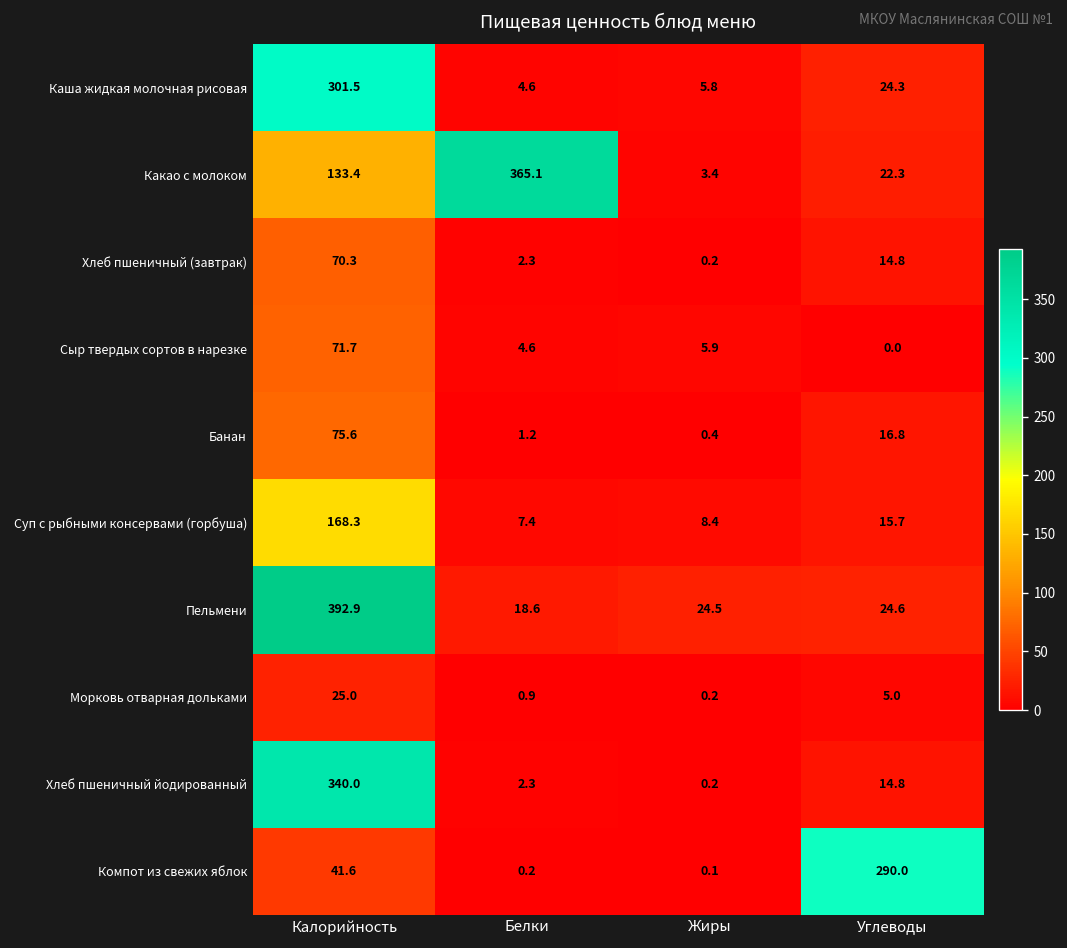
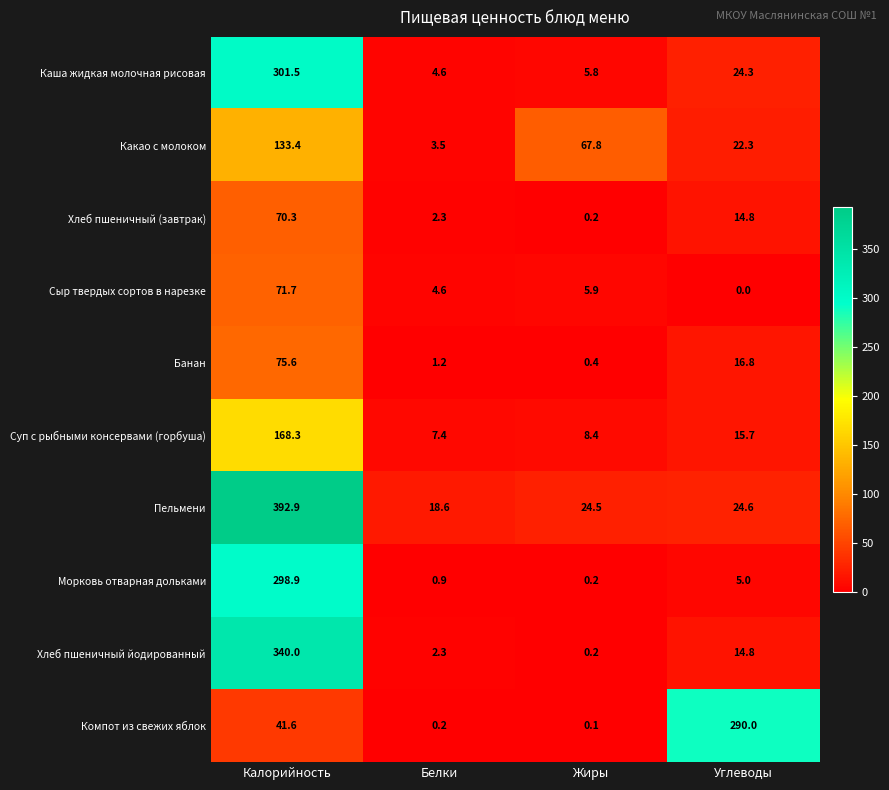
Какао с молоком, Белки: 365.1 -> 3.5
Какао с молоком, Жиры: 3.4 -> 67.8
Морковь отварная дольками, Калорийность: 25.0 -> 298.9
